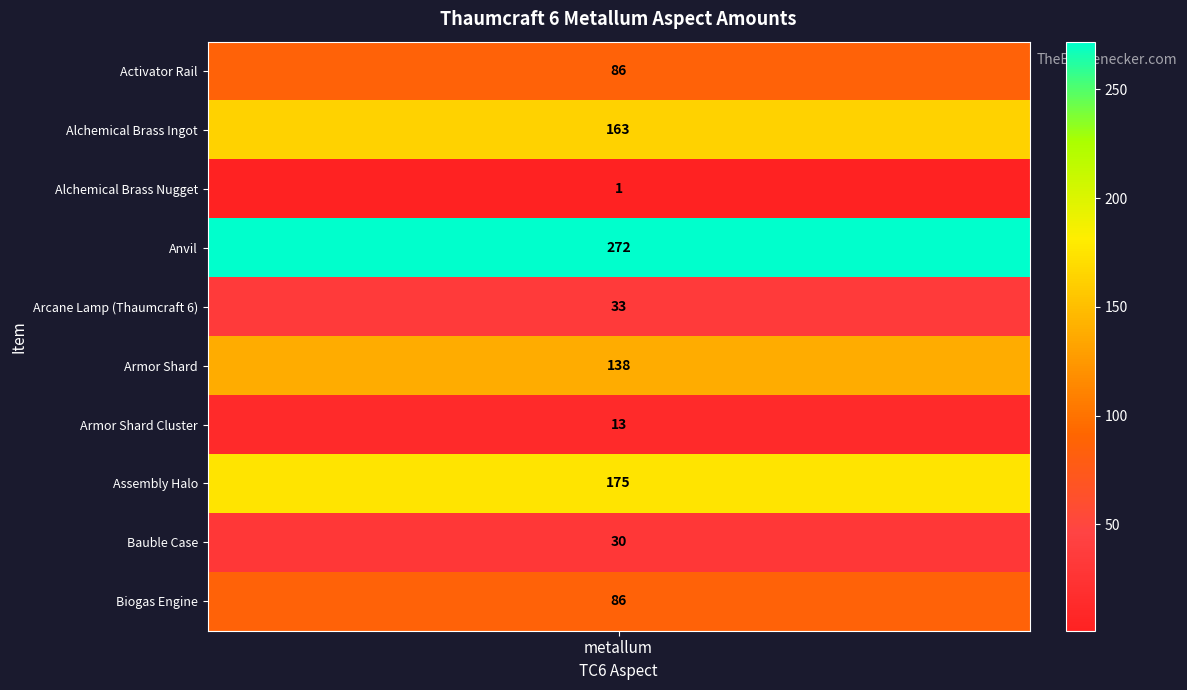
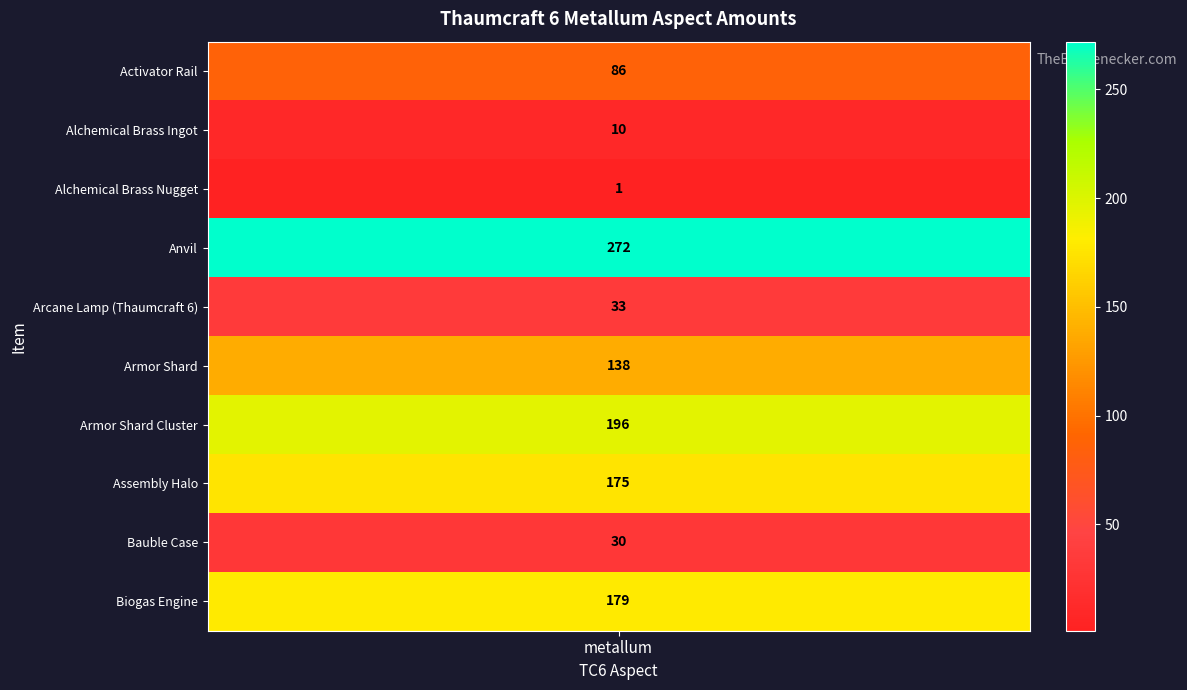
Alchemical Brass Ingot, metallum: 163 -> 10
Armor Shard Cluster, metallum: 13 -> 196
Biogas Engine, metallum: 86 -> 179
